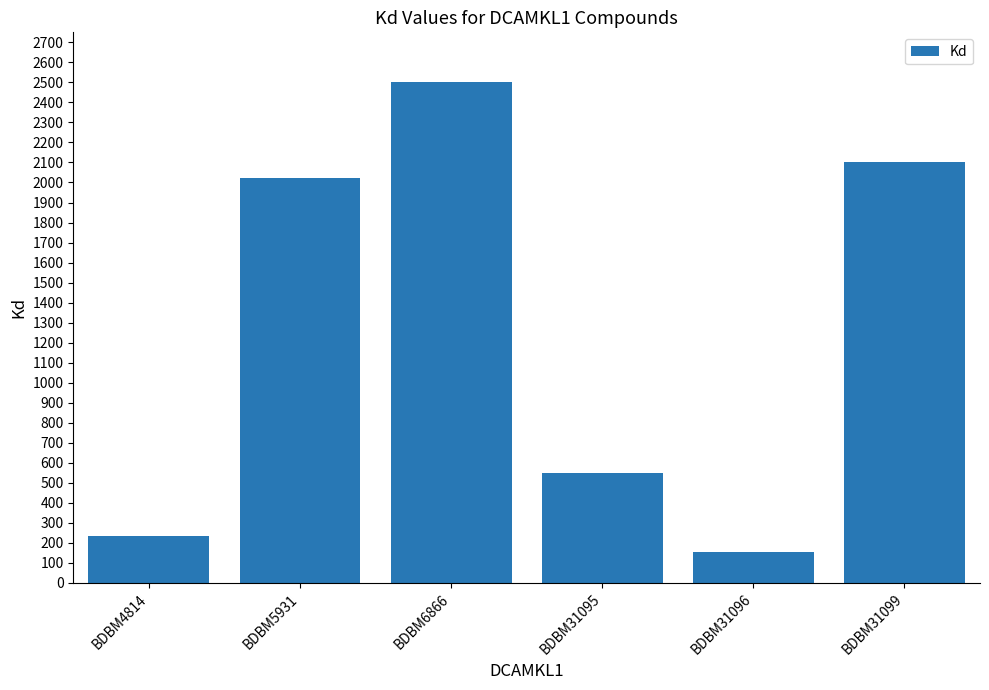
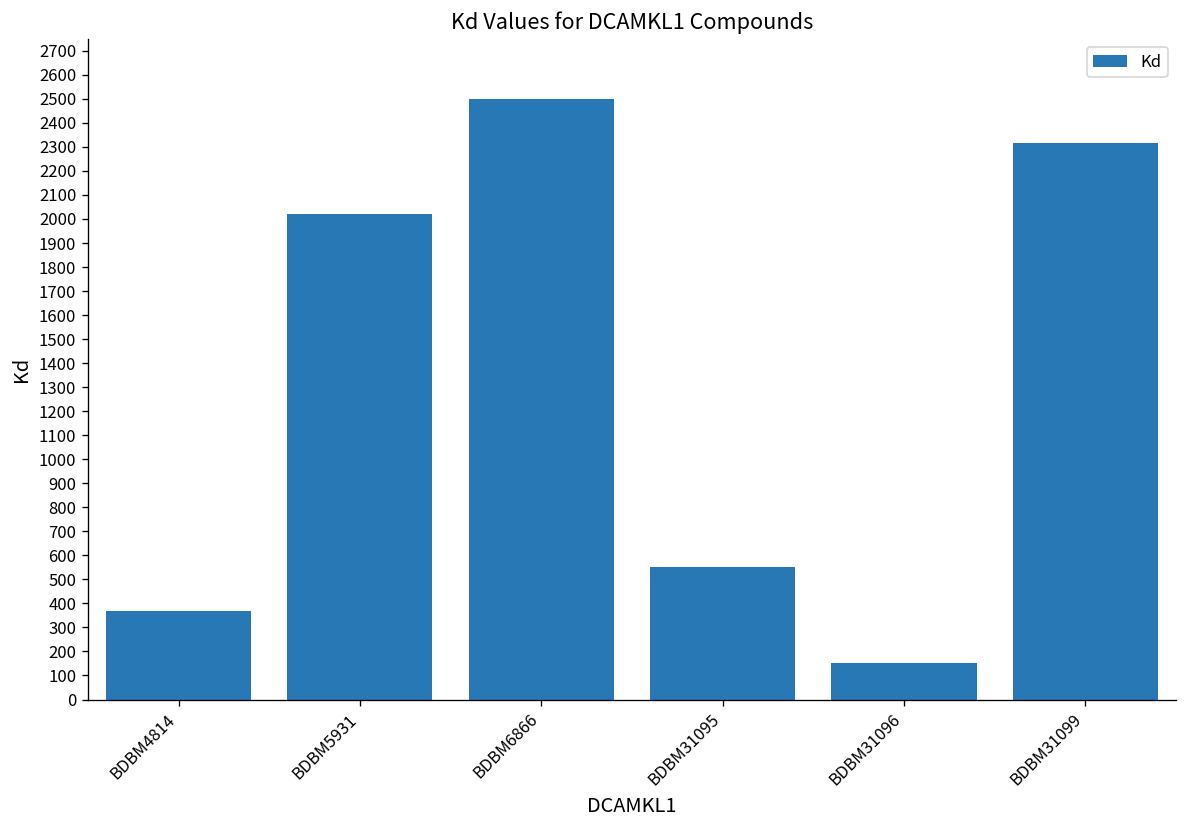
BDBM4814: 240 -> 370
BDBM31099: 2100 -> 2320
